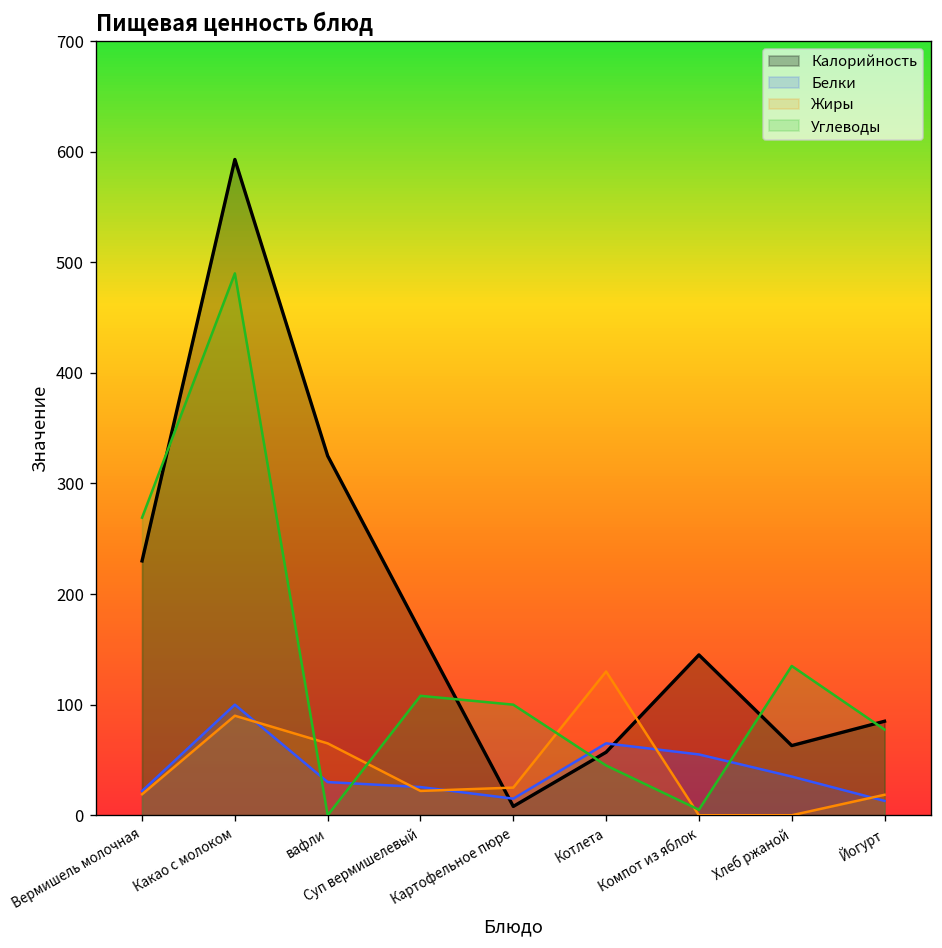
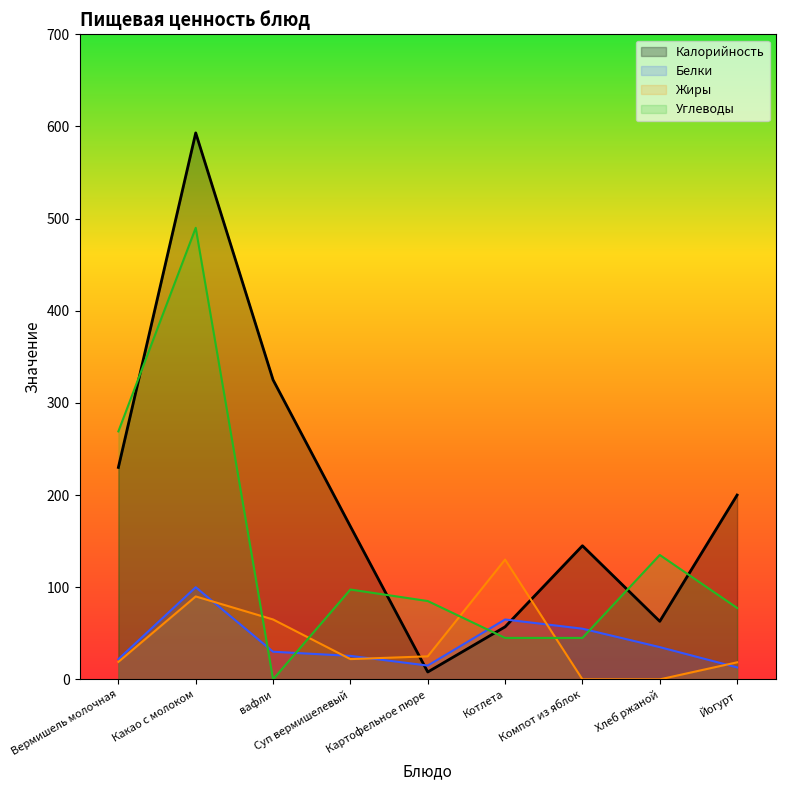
Углеводы, Суп вермишелевый: 110 -> 100
Углеводы, Картофельное пюре: 100 -> 90
Углеводы, Компот из яблок: 10 -> 50
Калорийность, Йогурт: 90 -> 200
